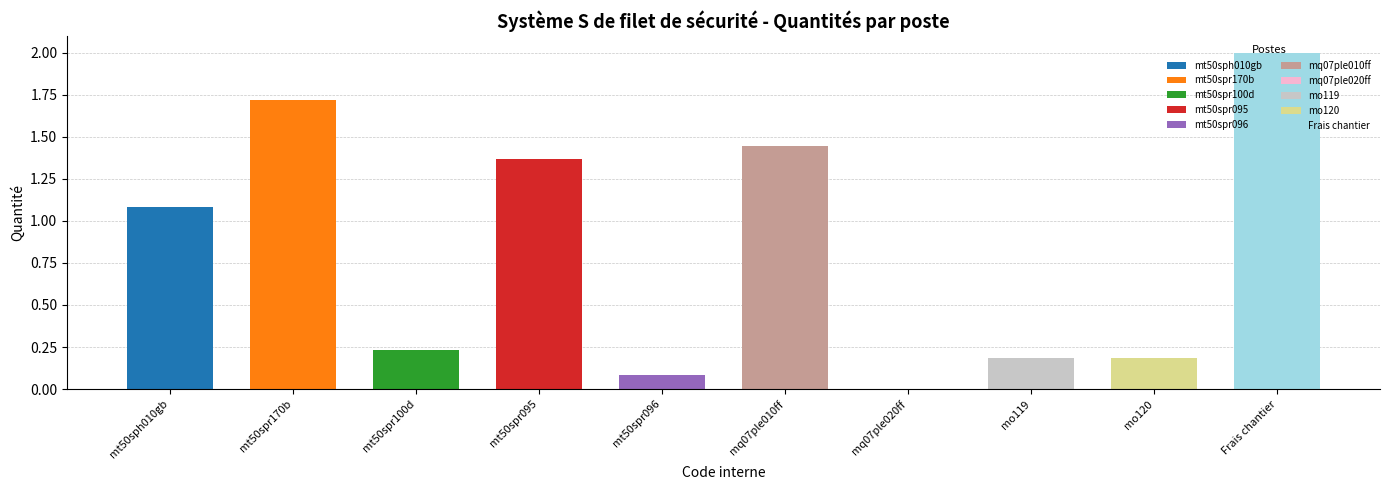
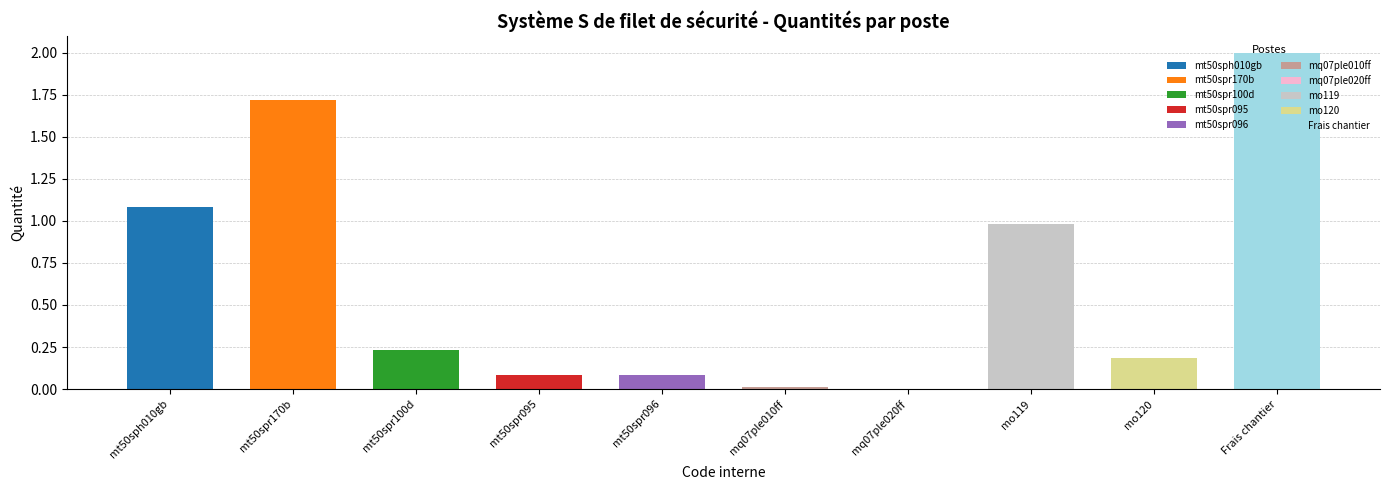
mt50spr095: 1.37 -> 0.09
mq07ple010ff: 1.44 -> 0.01
mo119: 0.18 -> 0.98
